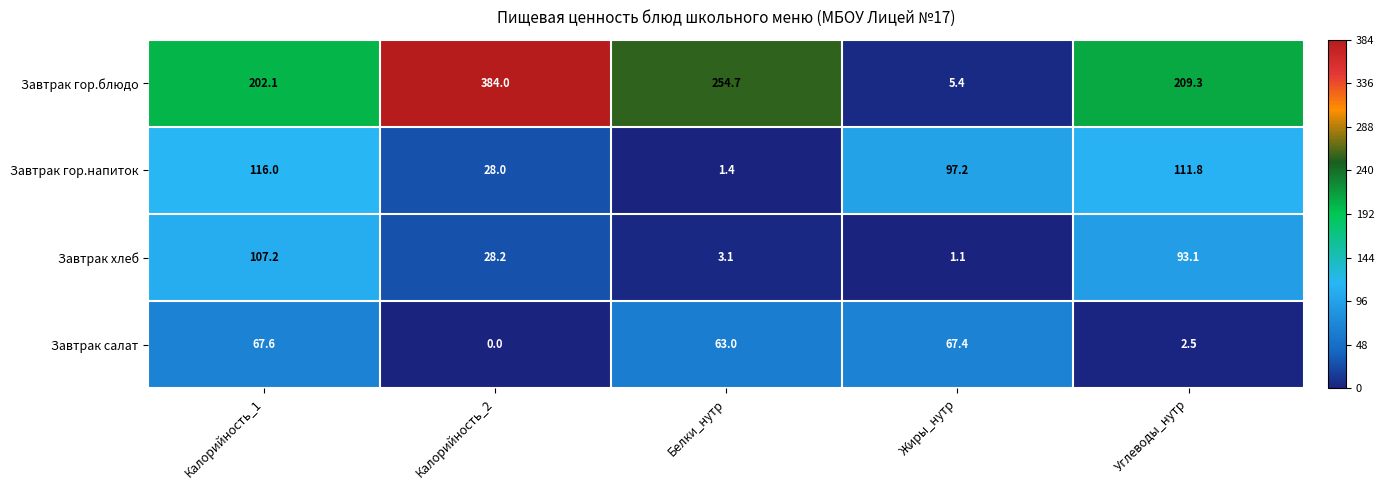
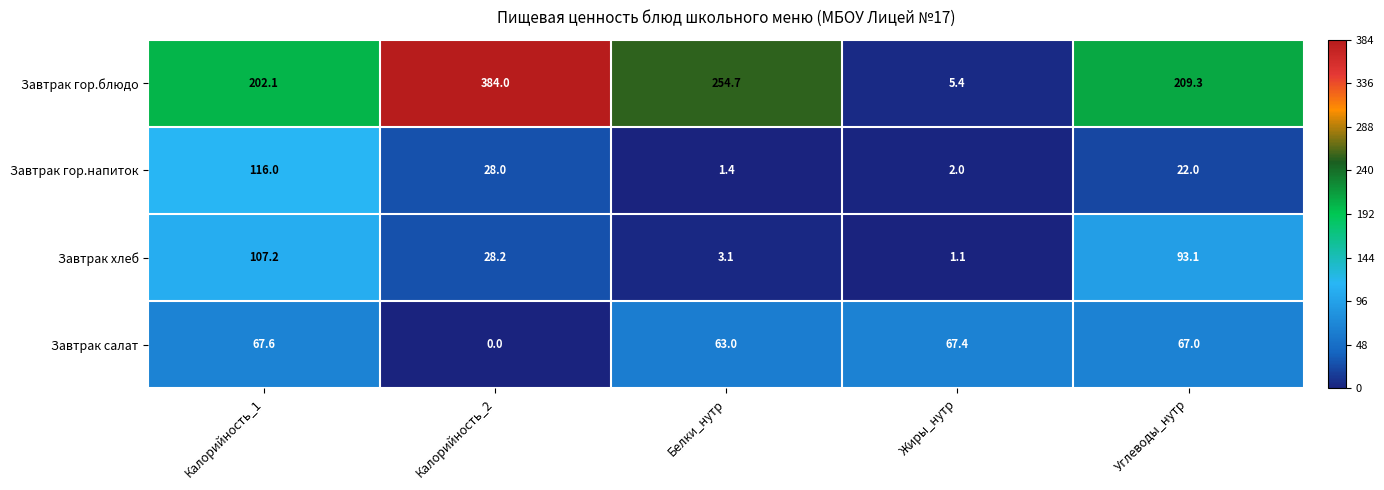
Завтрак гор.напиток, Жиры_нутр: 97.2 -> 2.0
Завтрак гор.напиток, Углеводы_нутр: 111.8 -> 22.0
Завтрак салат, Углеводы_нутр: 2.5 -> 67.0
